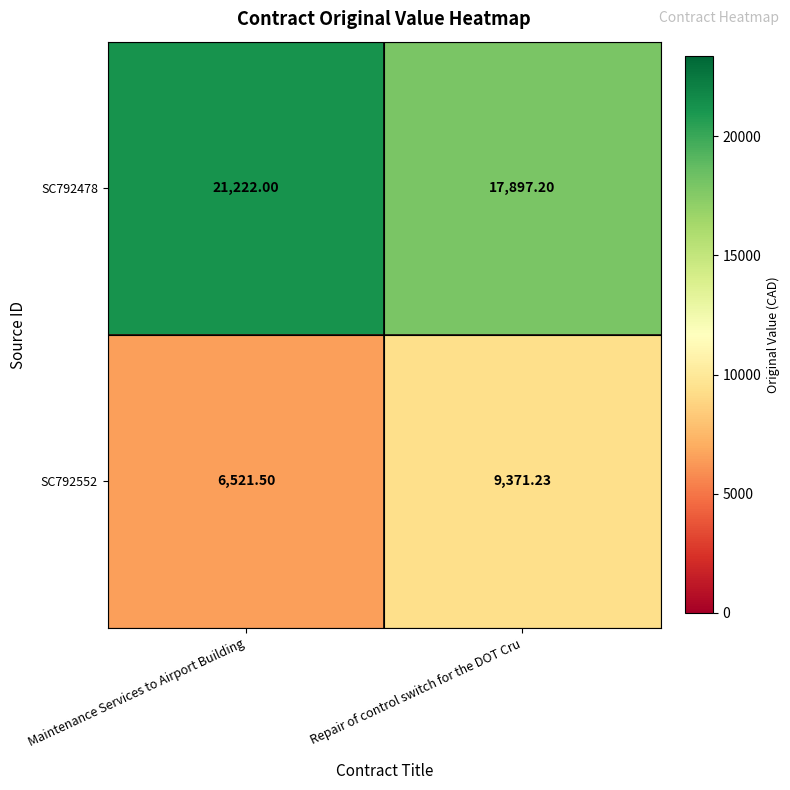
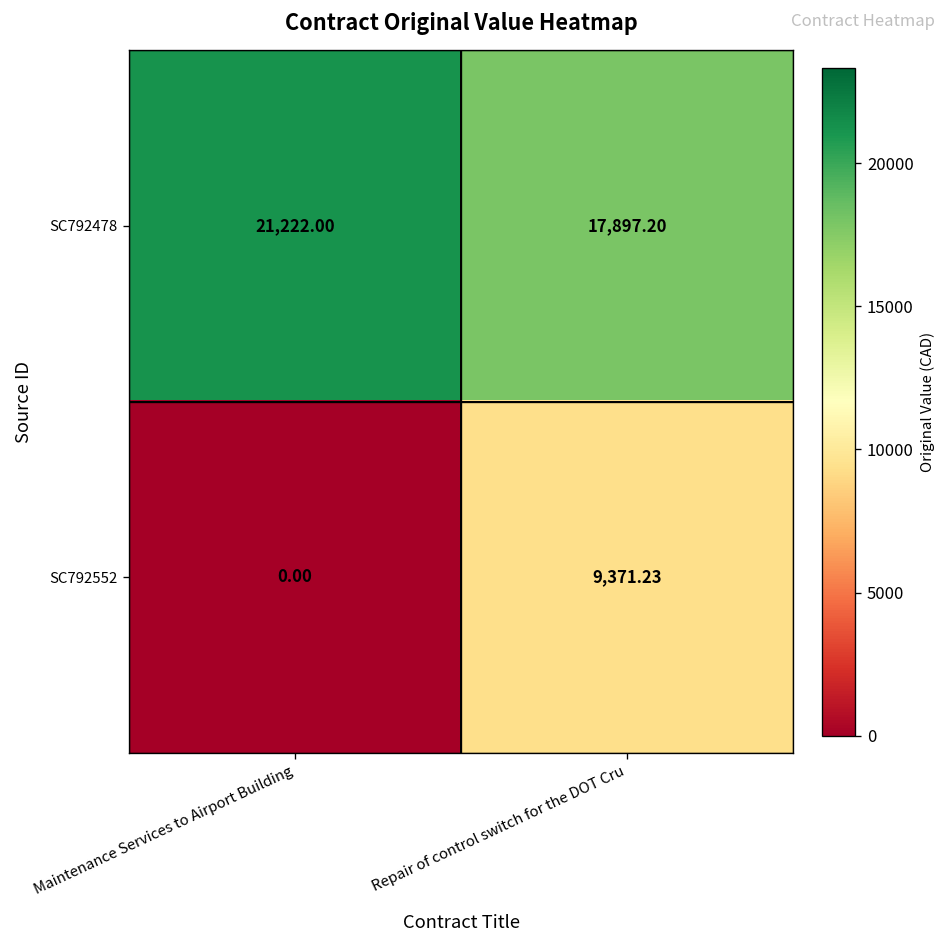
SC792552, Maintenance Services to Airport Building: 6,521.50 -> 0.00
